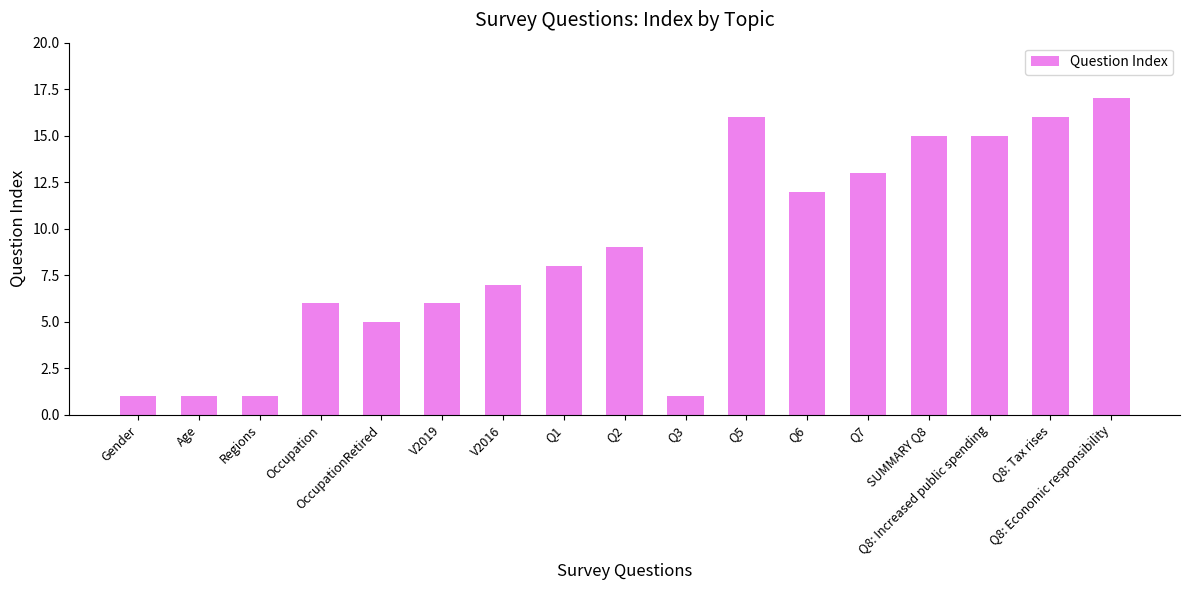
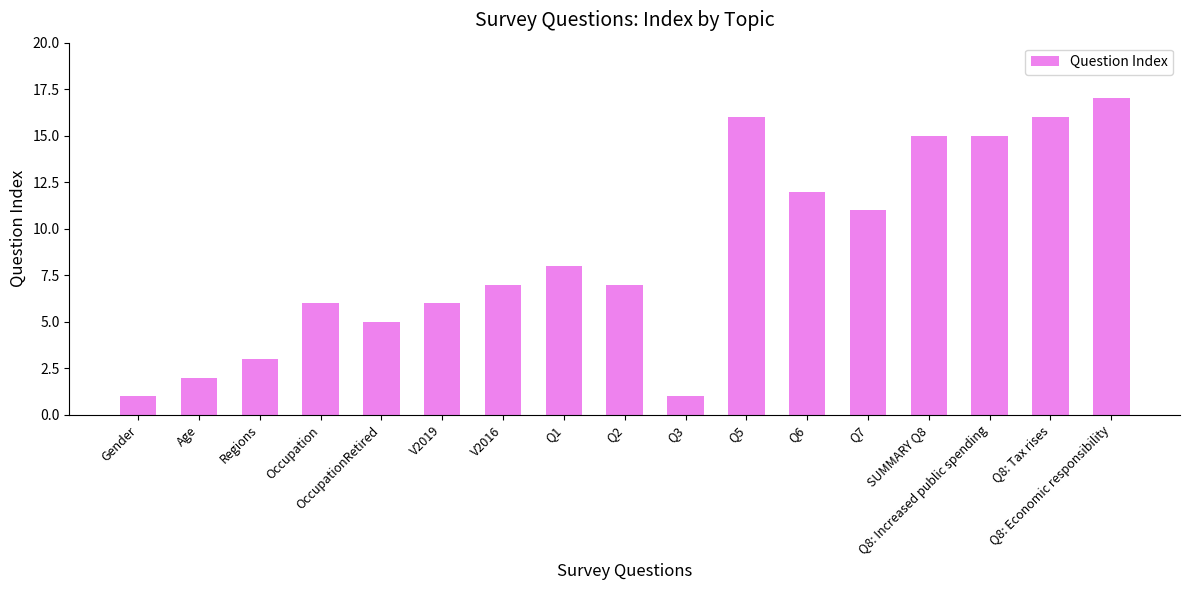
Age: 1 -> 2
Regions: 1 -> 3
Q2: 9 -> 7
Q7: 13 -> 11
